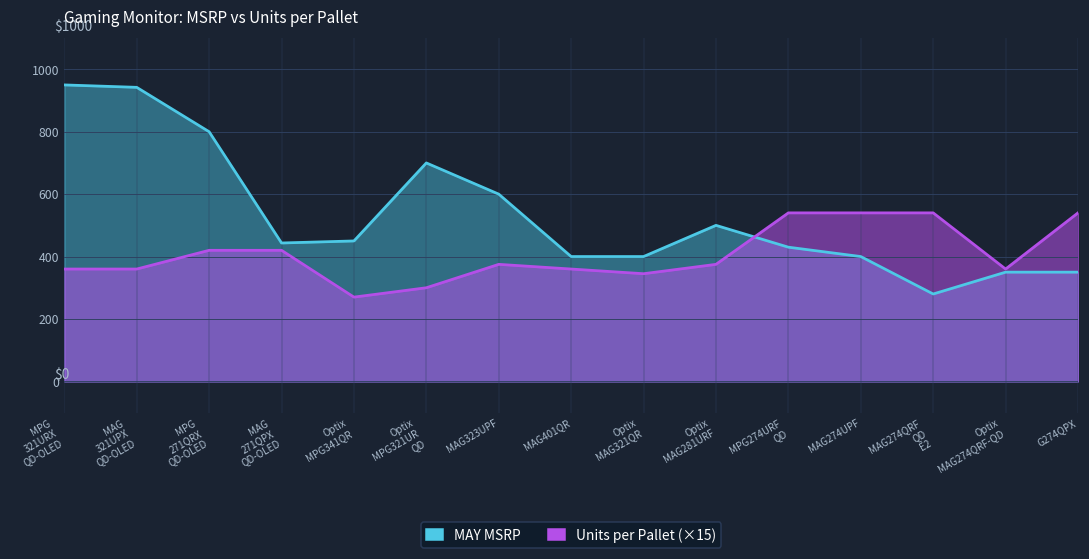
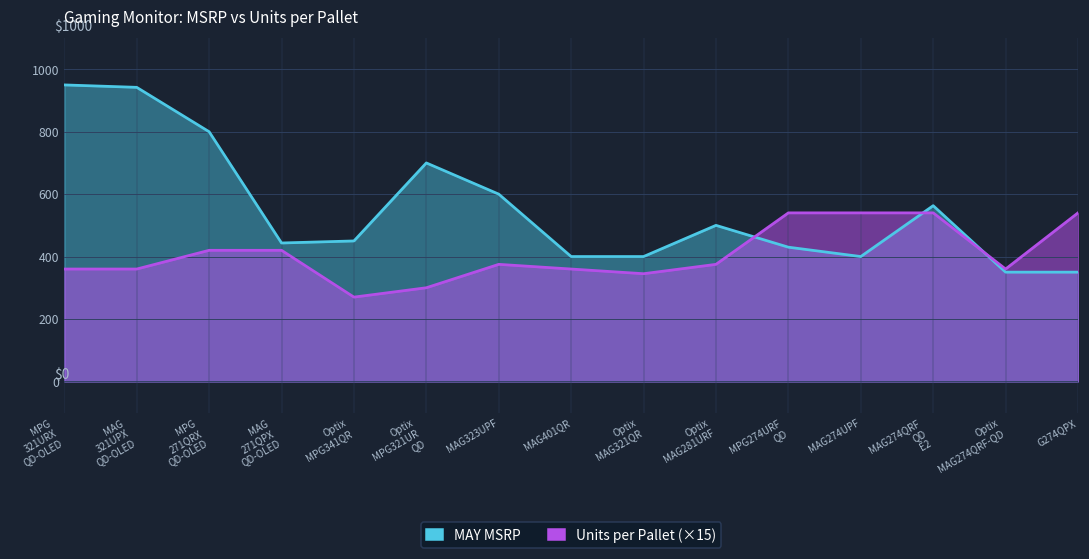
MAY MSRP, MAG274QRF QD E2: 280 -> 560
